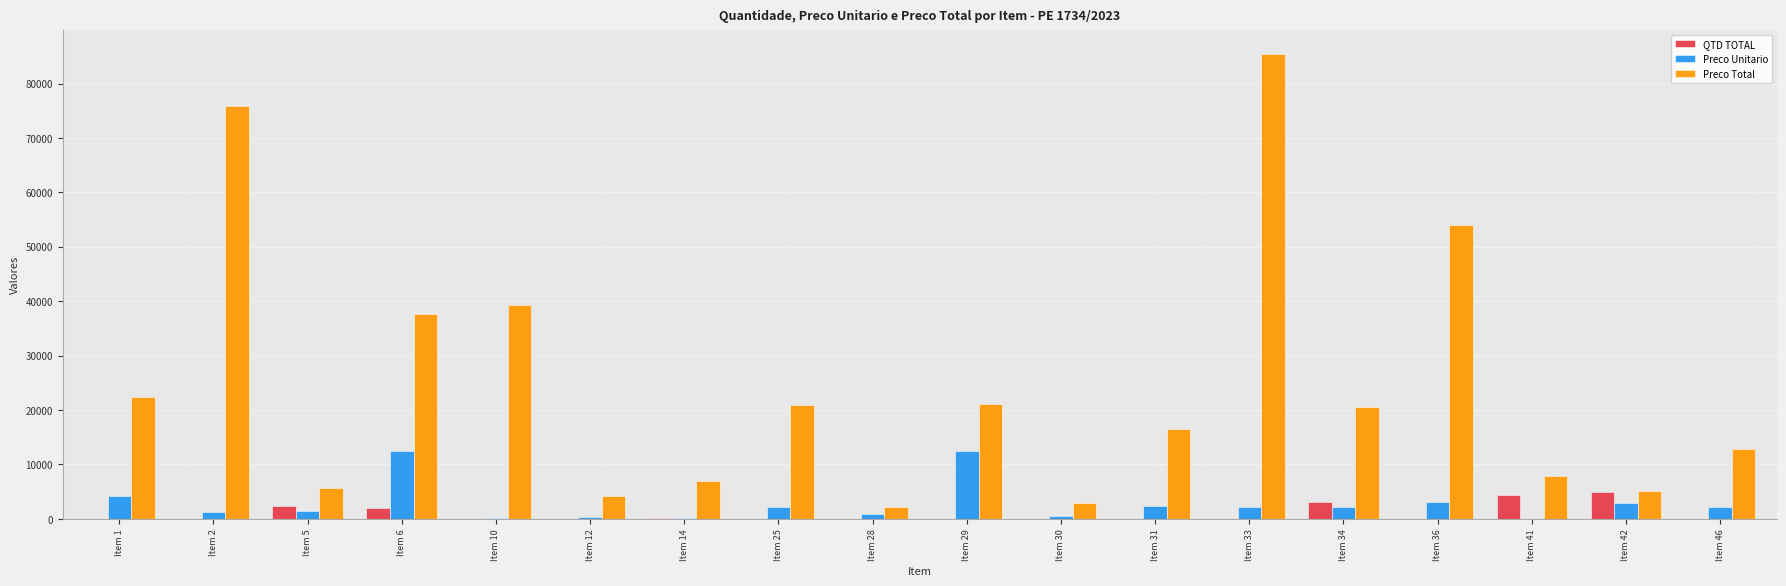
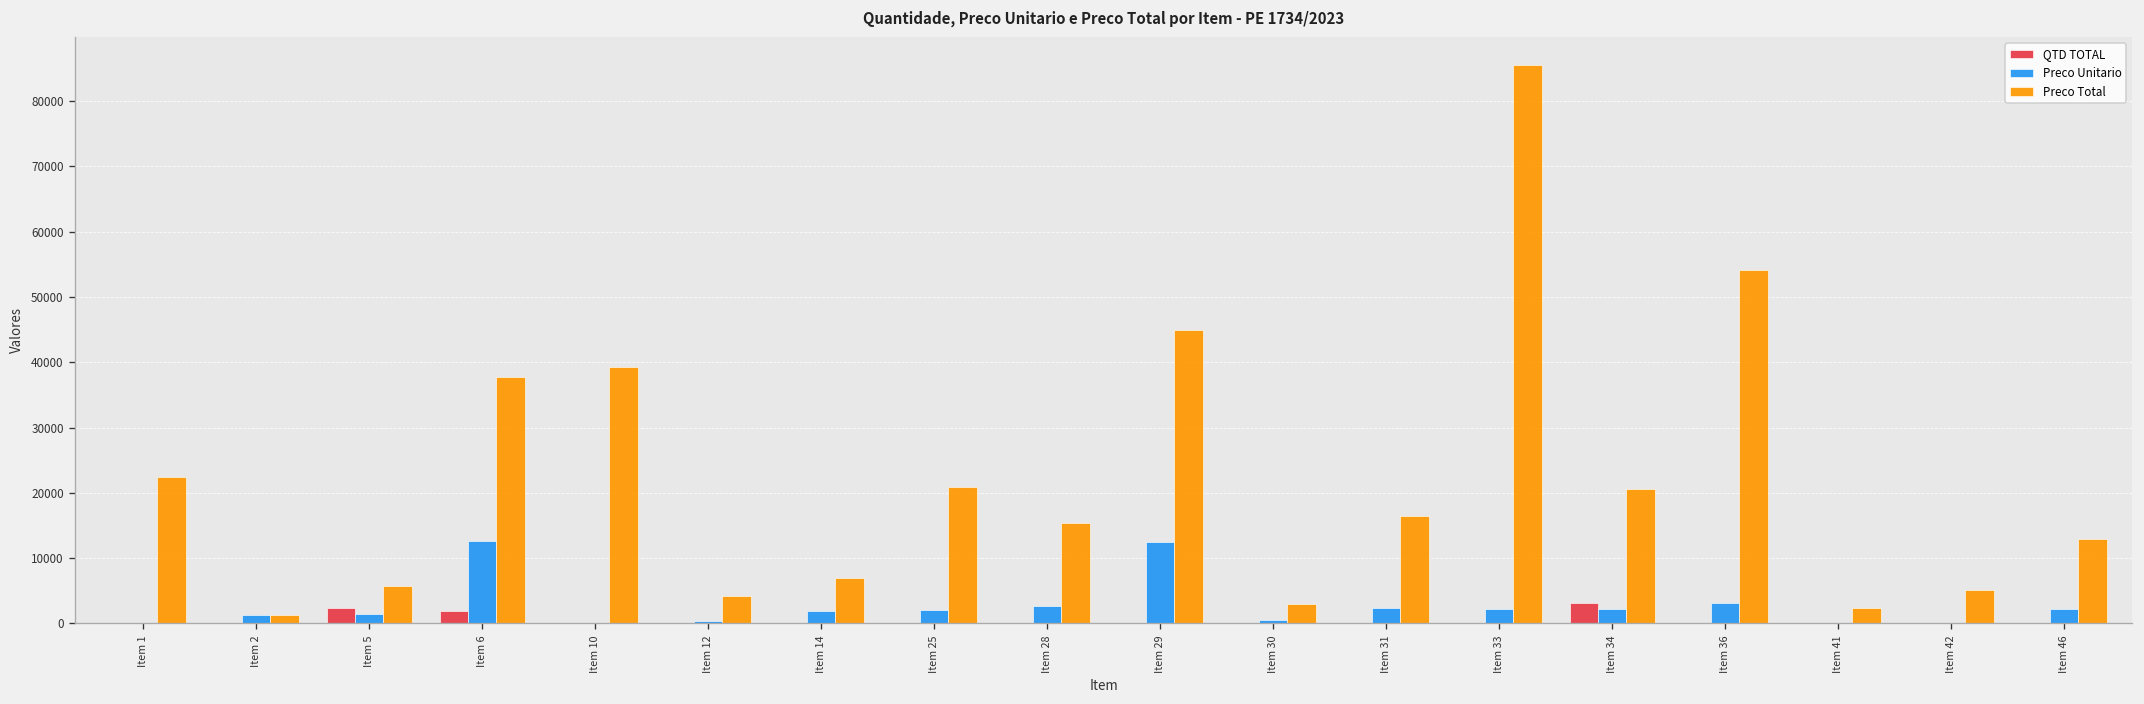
Preco Unitario, Item 1: 4000 -> 0
Preco Total, Item 2: 76000 -> 1000
Preco Unitario, Item 14: 0 -> 2000
Preco Unitario, Item 28: 1000 -> 3000
Preco Total, Item 28: 2000 -> 15000
Preco Total, Item 29: 21000 -> 45000
QTD TOTAL, Item 41: 4000 -> 0
Preco Total, Item 41: 8000 -> 2000
QTD TOTAL, Item 42: 5000 -> 0
Preco Unitario, Item 42: 3000 -> 0
